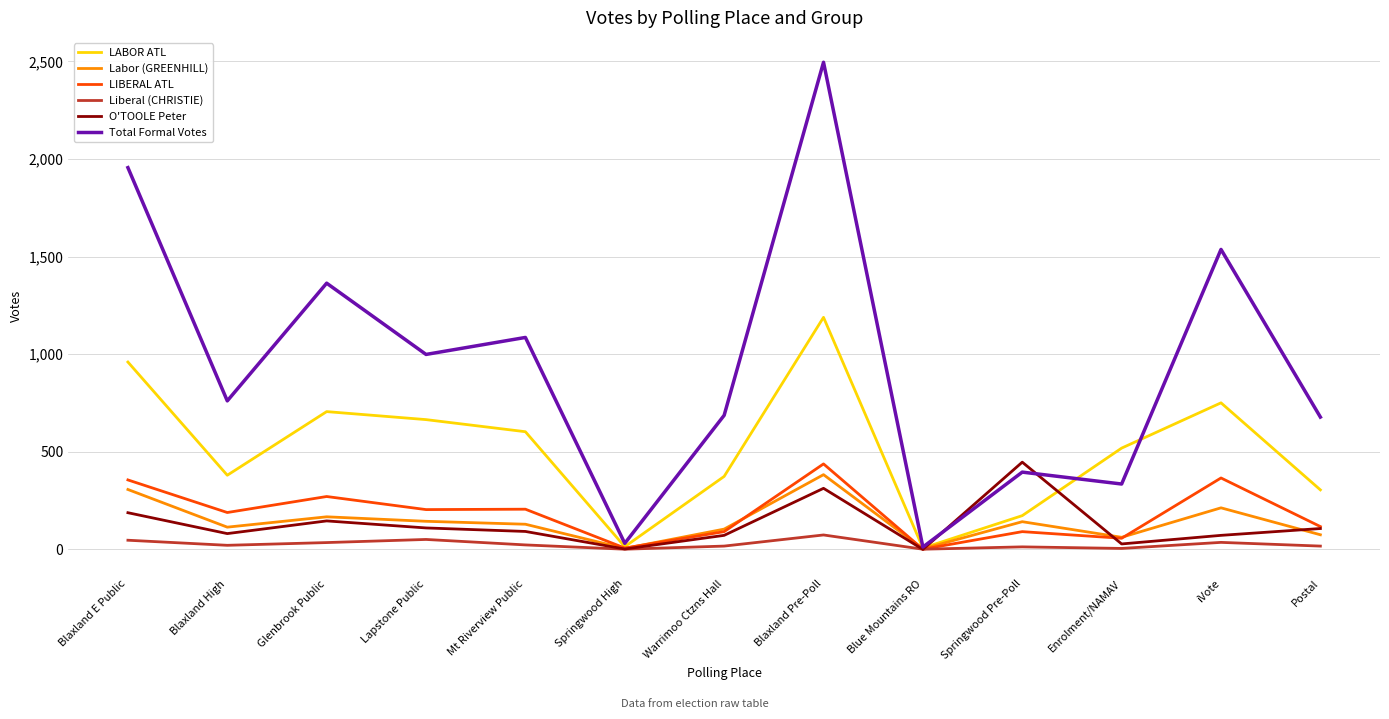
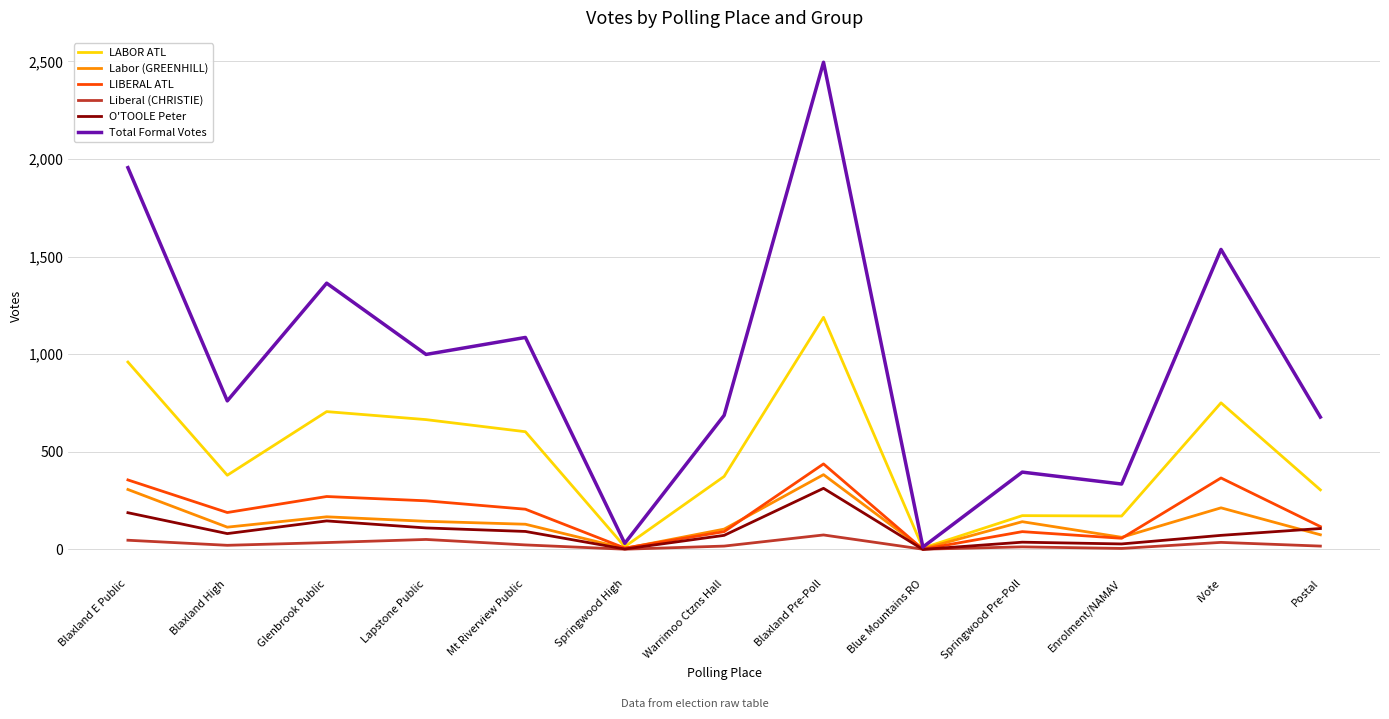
LIBERAL ATL, Lapstone Public: 200 -> 250
O'TOOLE Peter, Springwood Pre-Poll: 450 -> 40
LABOR ATL, Enrolment/NAMAV: 520 -> 170
